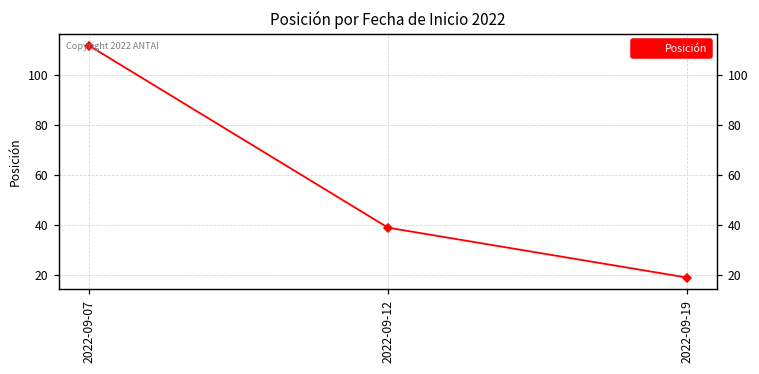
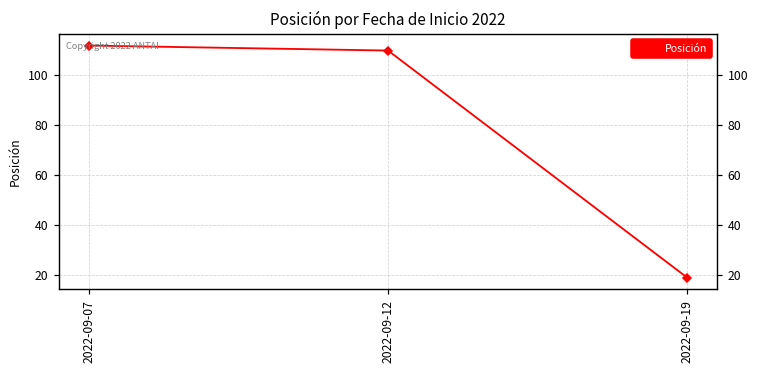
2022-09-12: 39 -> 110
